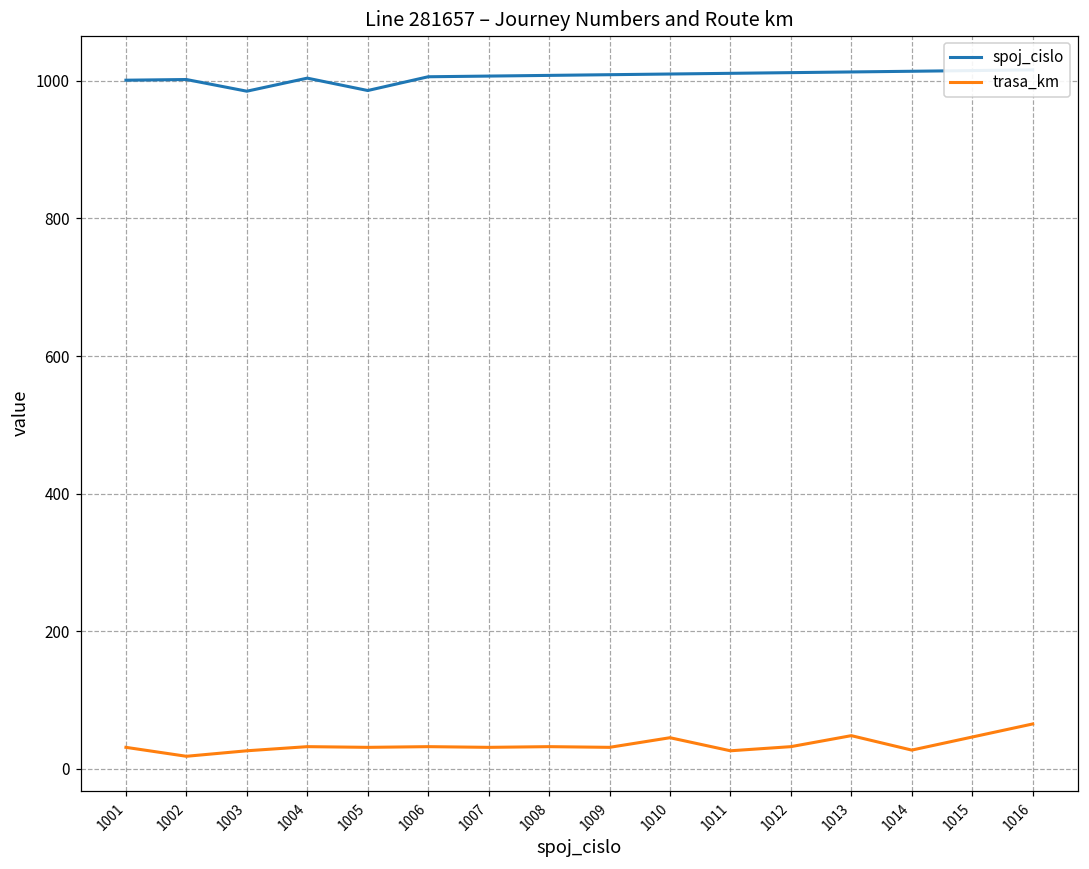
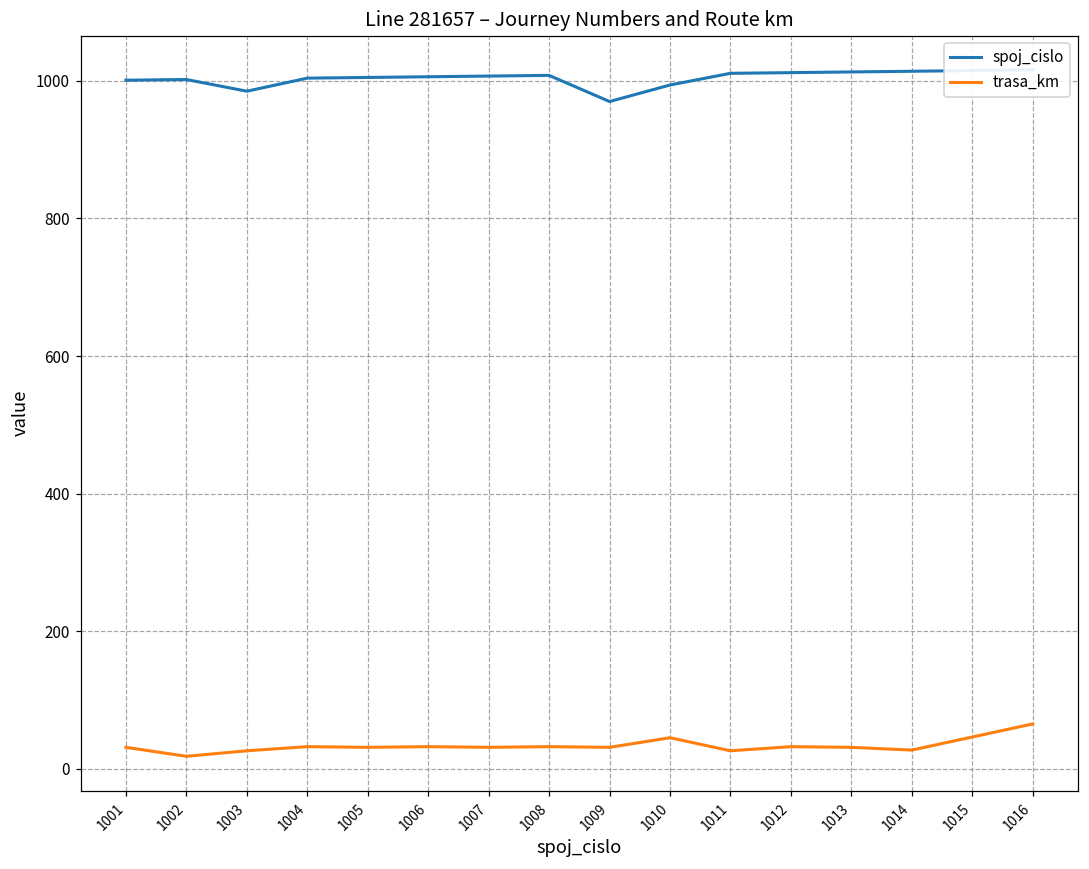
spoj_cislo, 1005: 990 -> 1010
spoj_cislo, 1009: 1010 -> 970
spoj_cislo, 1010: 1010 -> 990
trasa_km, 1013: 50 -> 30
